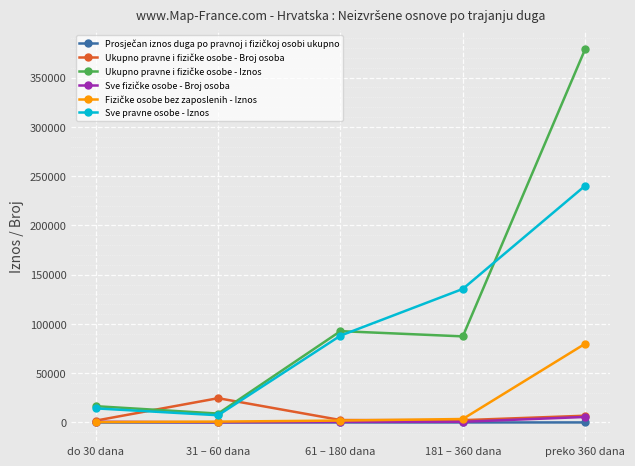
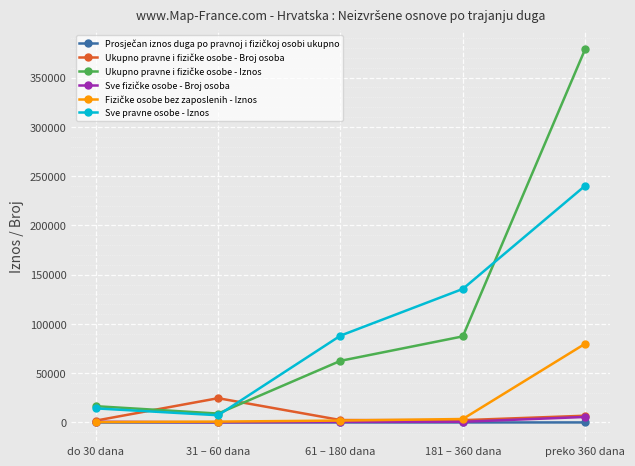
Ukupno pravne i fizičke osobe - Iznos, 61 – 180 dana: 90000 -> 60000
